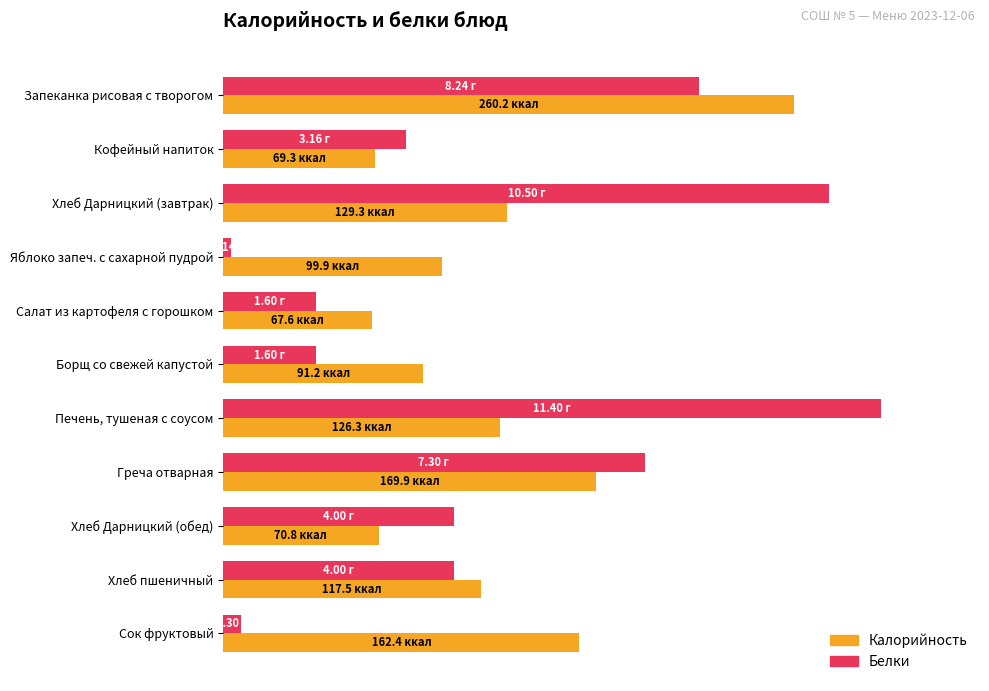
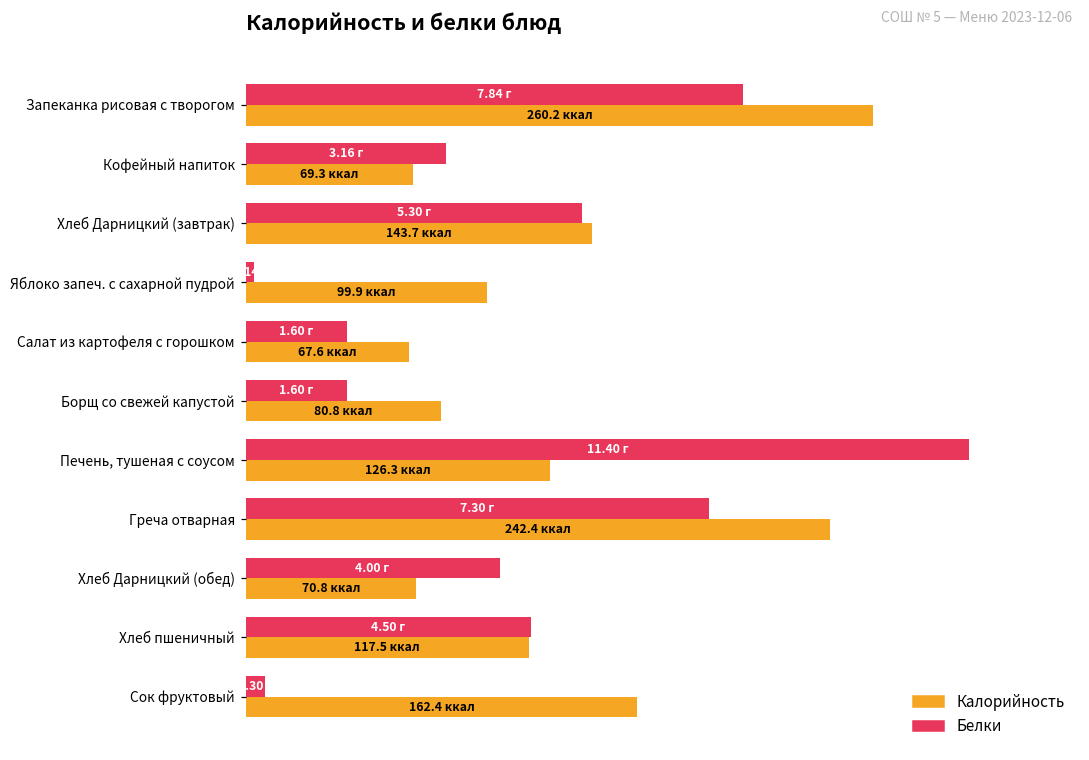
Белки, Запеканка рисовая с творогом: 8.24 -> 7.84
Белки, Хлеб Дарницкий (завтрак): 10.50 -> 5.30
Калорийность, Хлеб Дарницкий (завтрак): 129.3 -> 143.7
Калорийность, Борщ со свежей капустой: 91.2 -> 80.8
Калорийность, Греча отварная: 169.9 -> 242.4
Белки, Хлеб пшеничный: 4.00 -> 4.50
